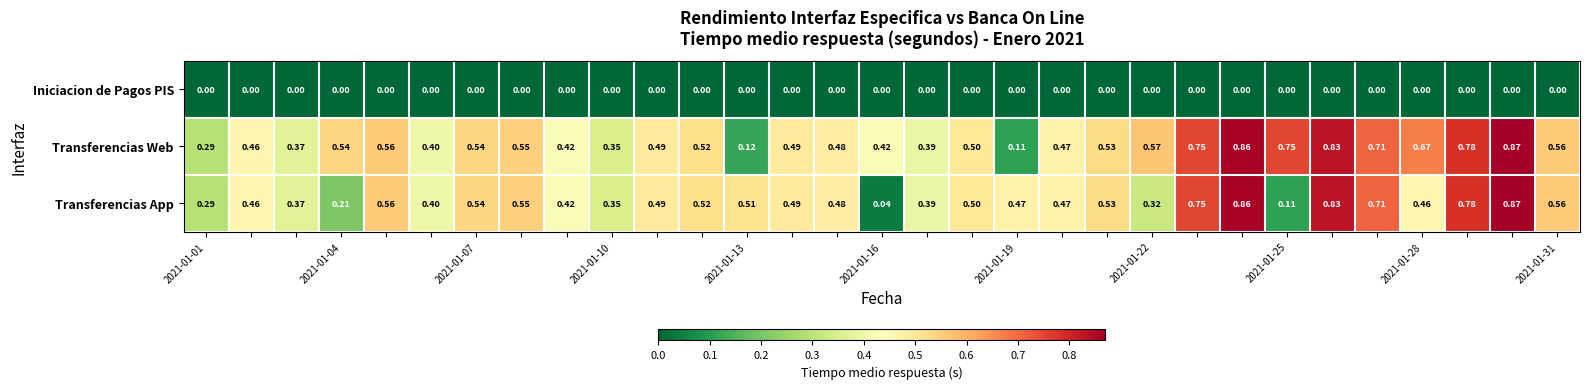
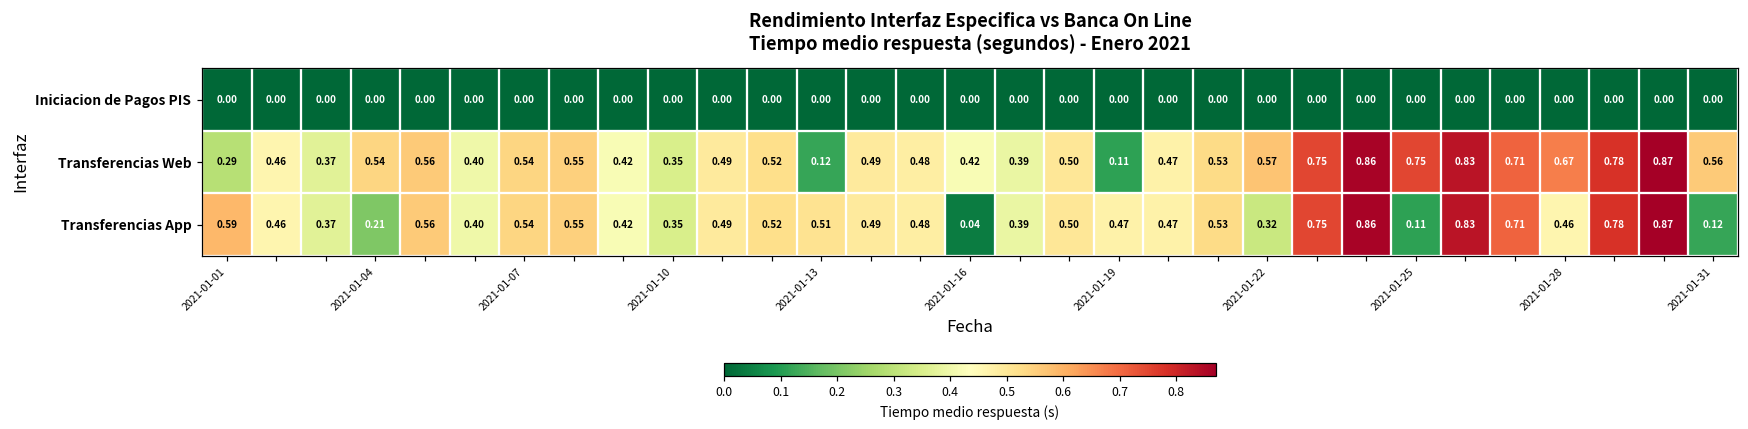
Transferencias App, 2021-01-01: 0.29 -> 0.59
Transferencias App, 2021-01-31: 0.56 -> 0.12
